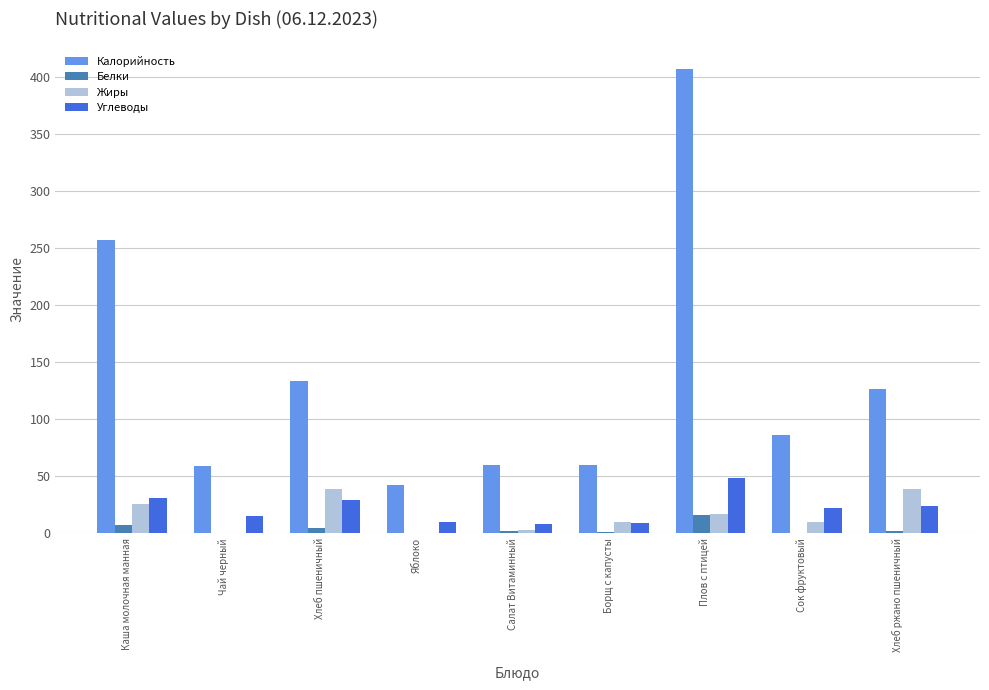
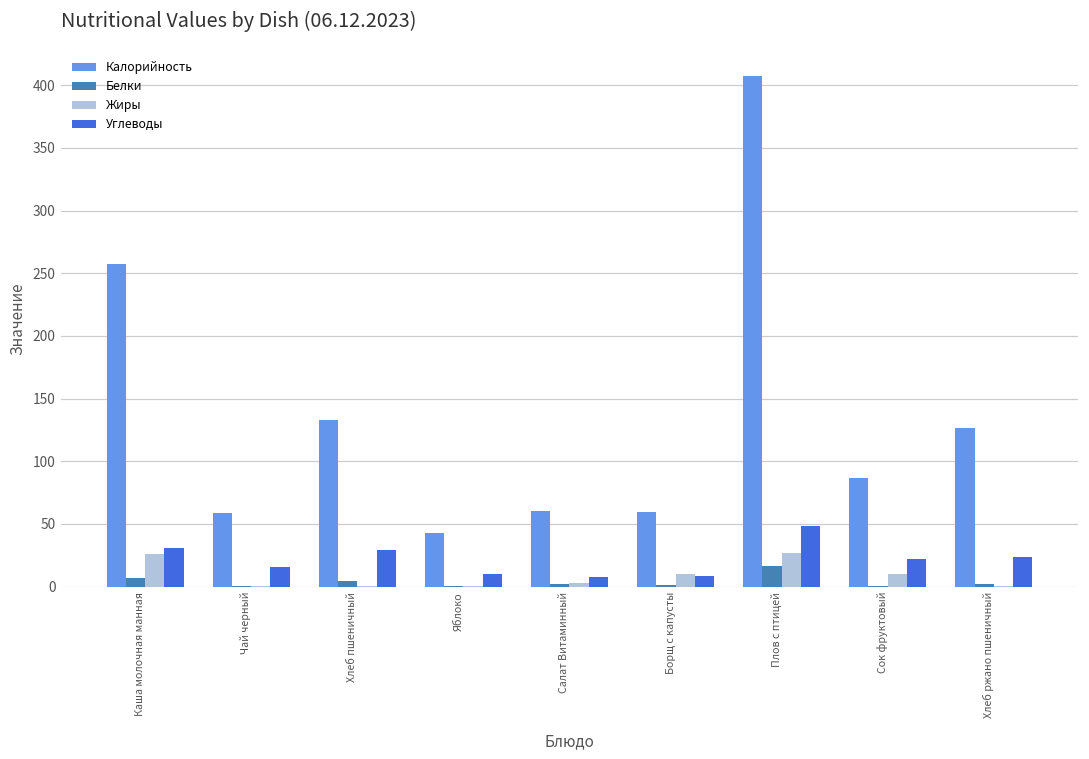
Жиры, Хлеб пшеничный: 39 -> 0
Жиры, Плов с птицей: 17 -> 27
Жиры, Хлеб ржано пшеничный: 39 -> 0
